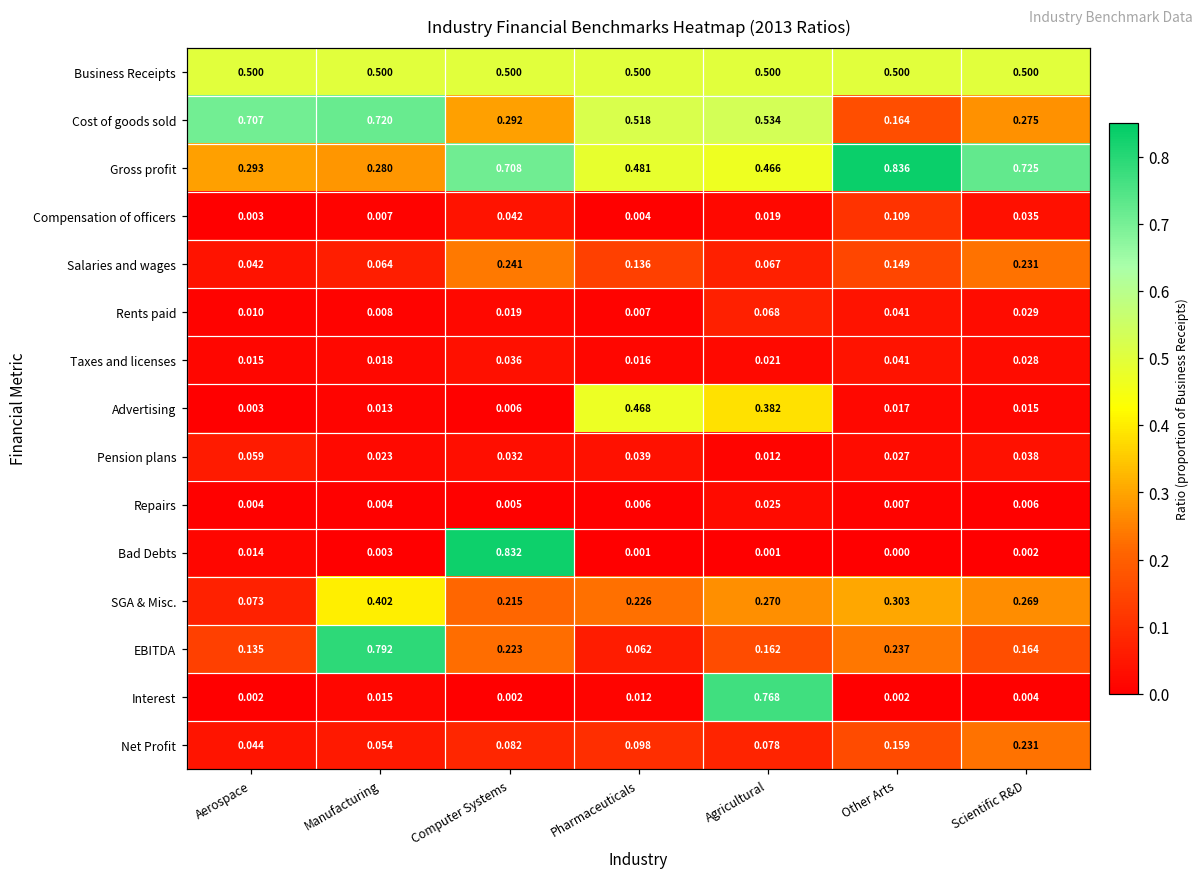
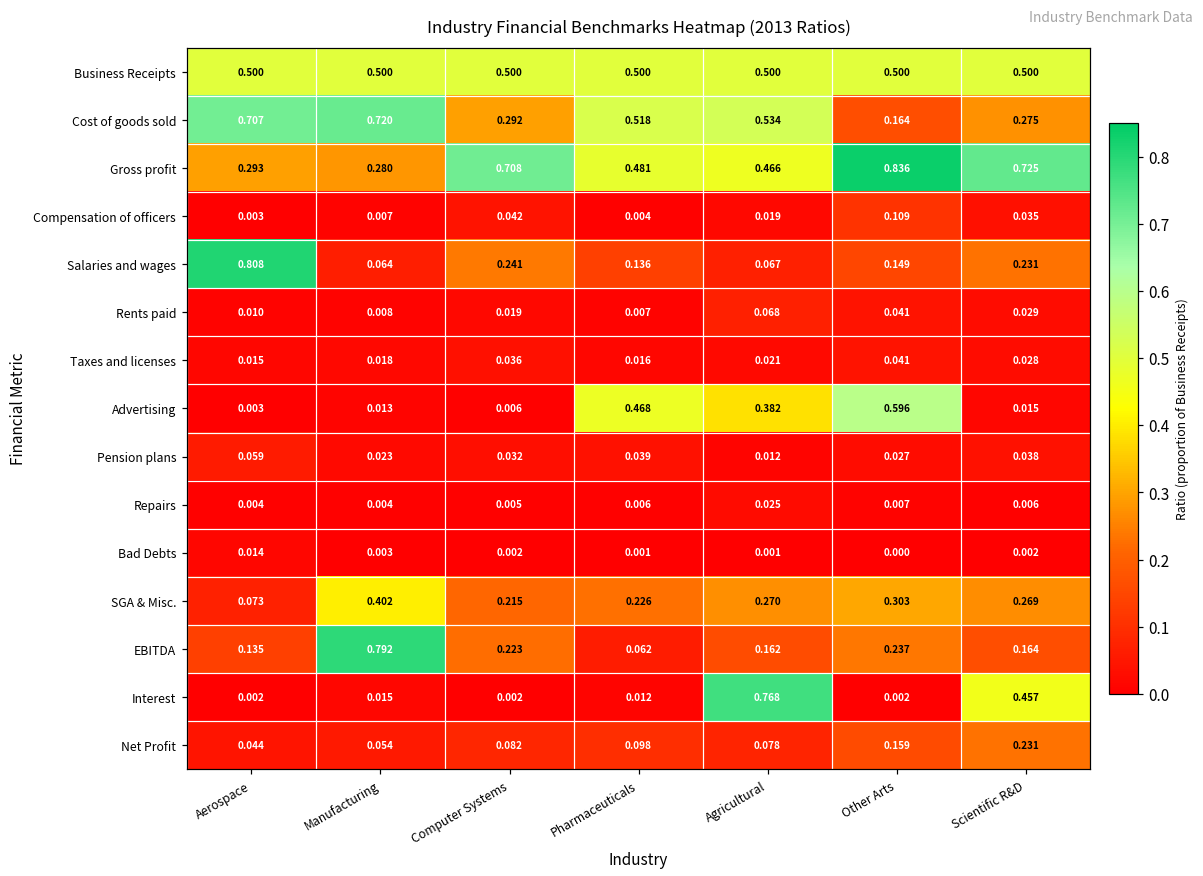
Salaries and wages, Aerospace: 0.042 -> 0.808
Advertising, Other Arts: 0.017 -> 0.596
Bad Debts, Computer Systems: 0.832 -> 0.002
Interest, Scientific R&D: 0.004 -> 0.457
